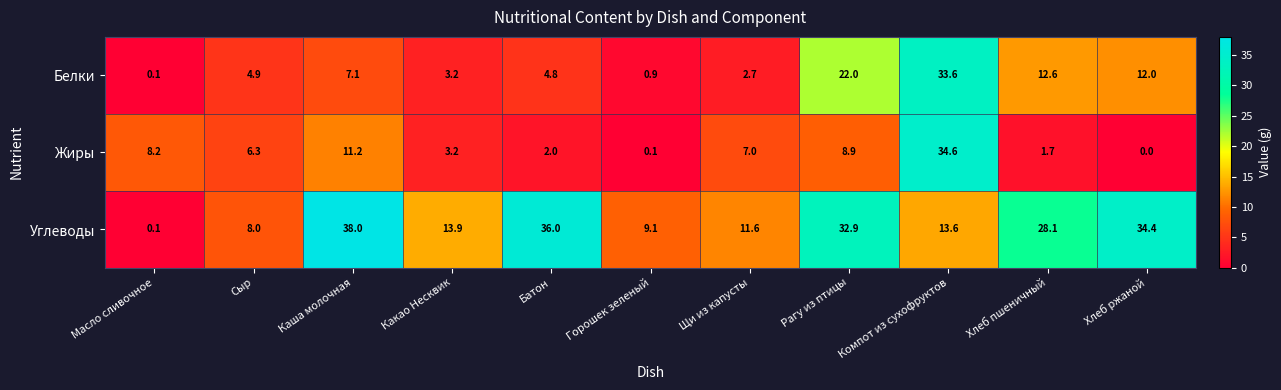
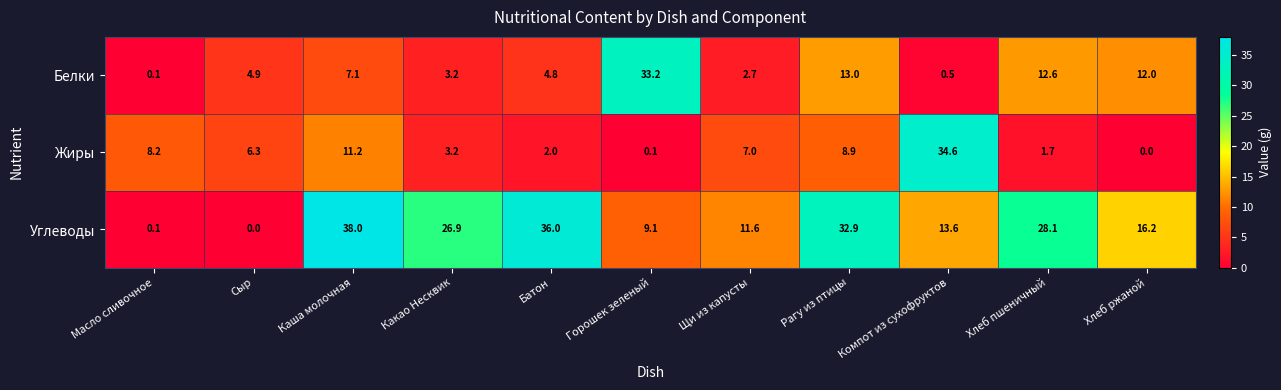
Белки, Горошек зеленый: 0.9 -> 33.2
Белки, Рагу из птицы: 22.0 -> 13.0
Белки, Компот из сухофруктов: 33.6 -> 0.5
Углеводы, Сыр: 8.0 -> 0.0
Углеводы, Какао Несквик: 13.9 -> 26.9
Углеводы, Хлеб ржаной: 34.4 -> 16.2
